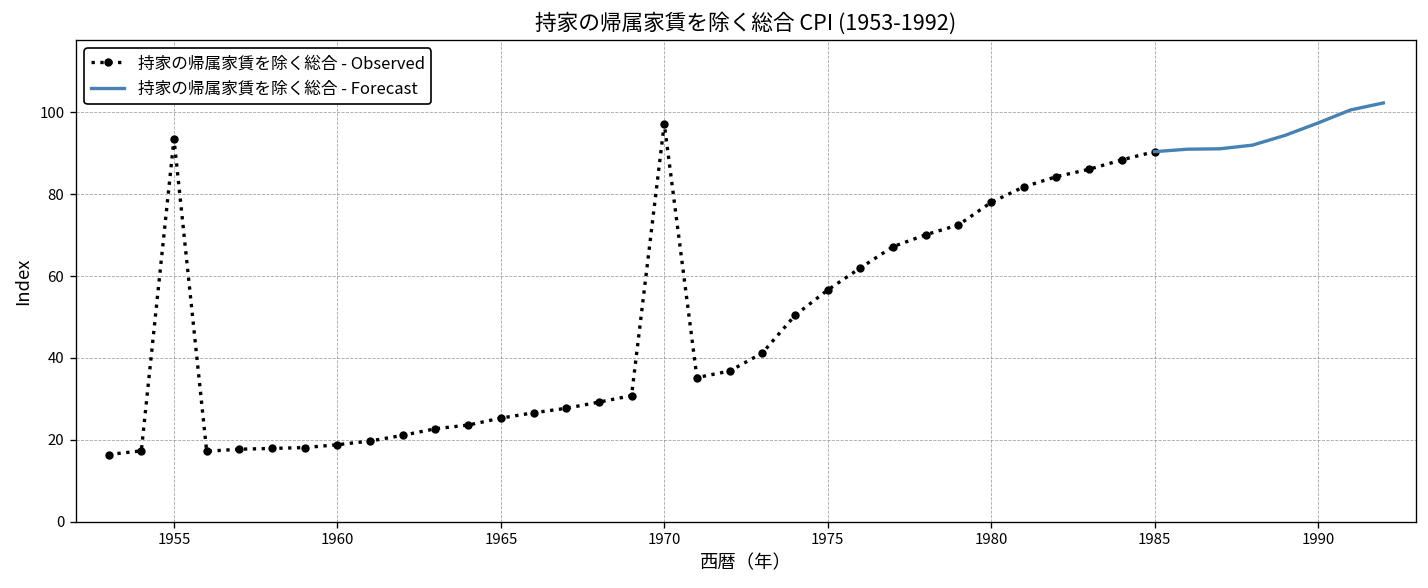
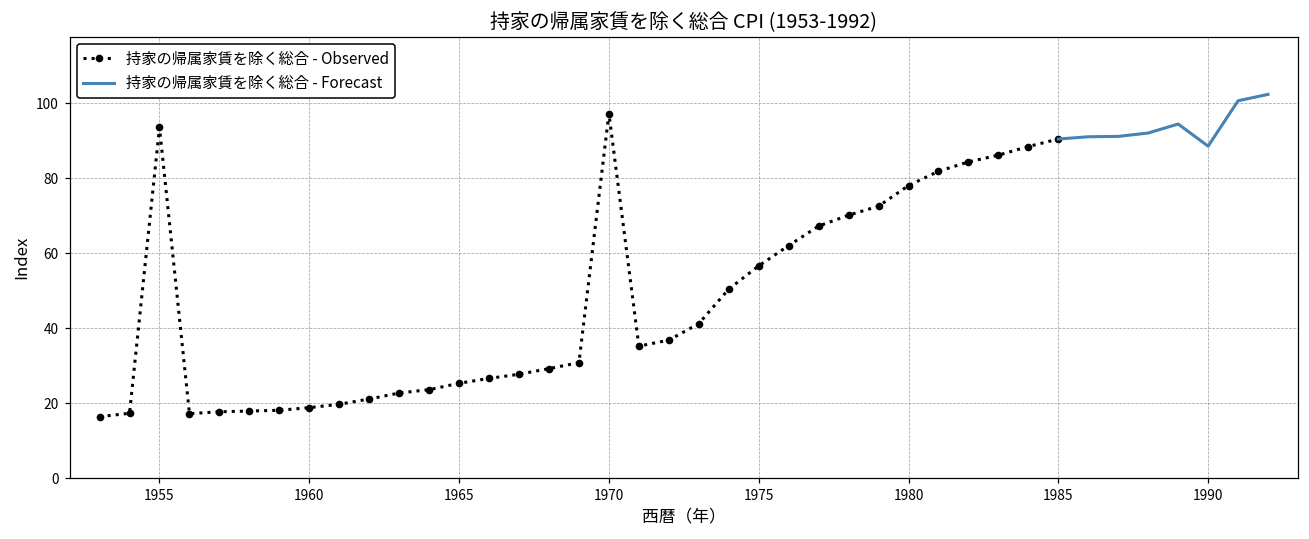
持家の帰属家賃を除く総合 - Forecast, 1990: 97 -> 89
